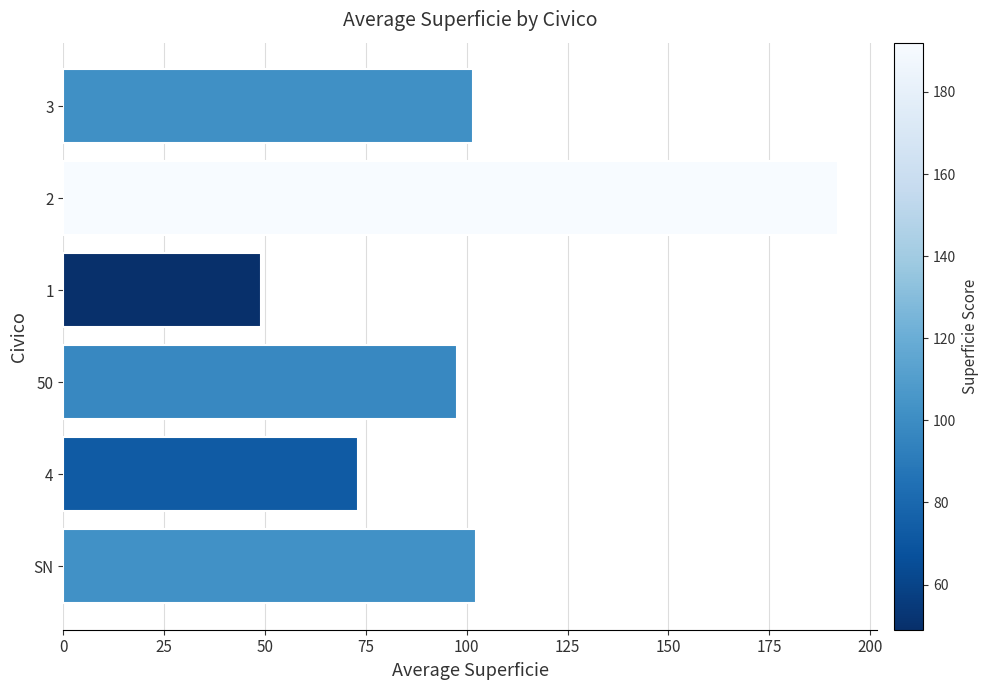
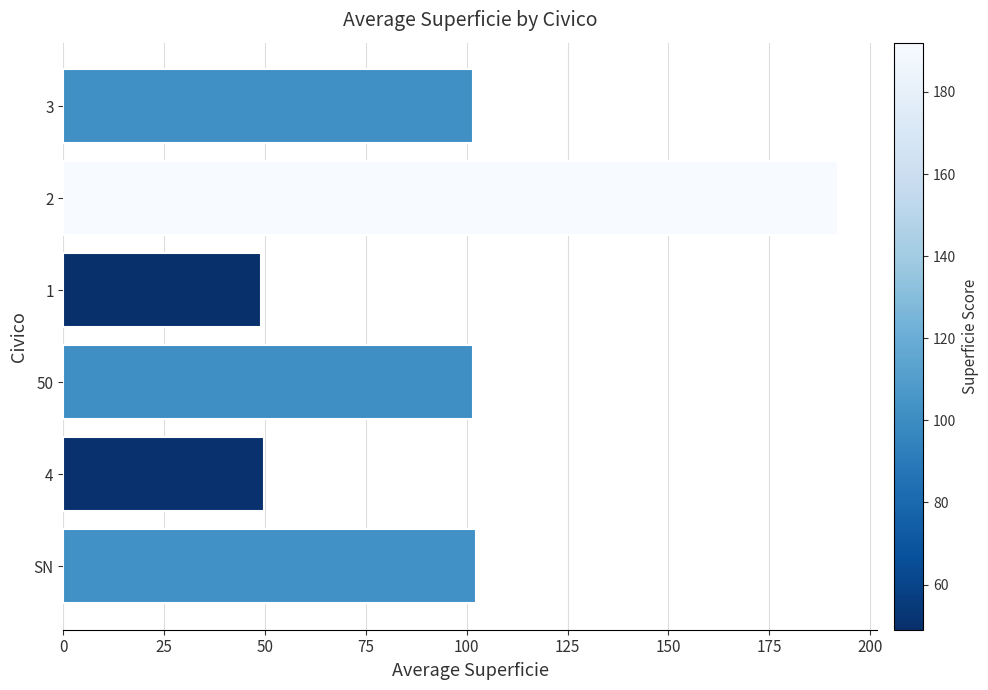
50: 98 -> 102
4: 73 -> 50
